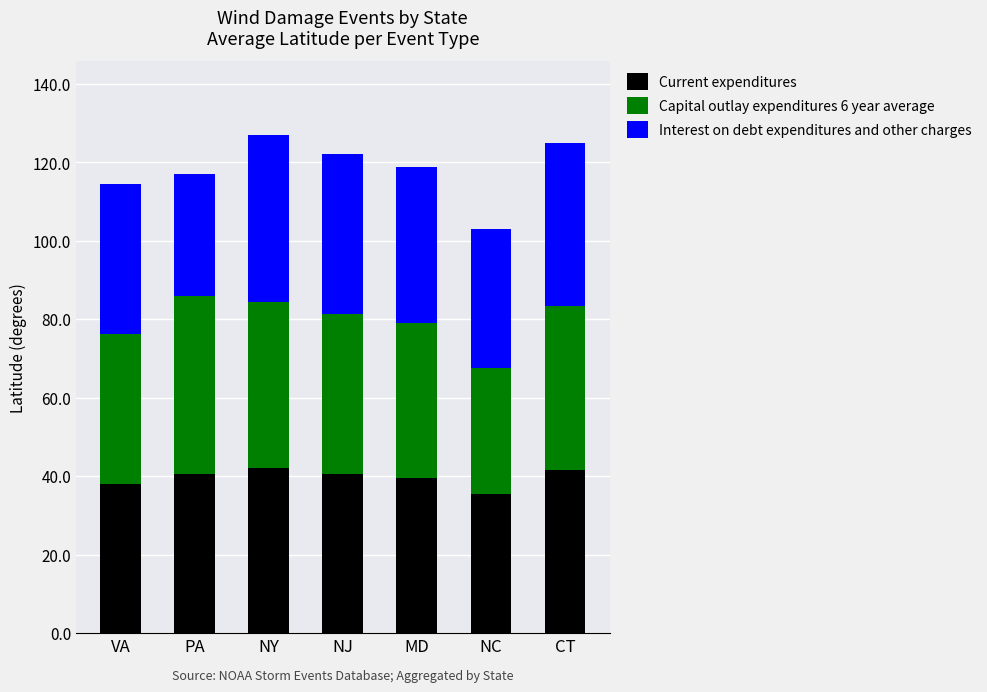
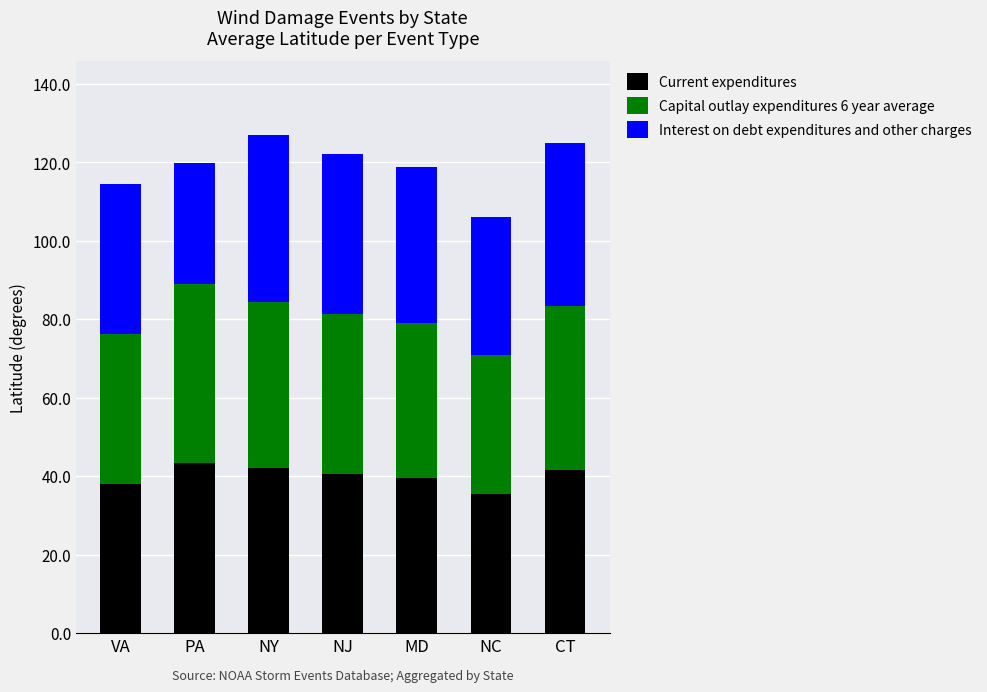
Current expenditures, PA: 41 -> 43
Capital outlay expenditures 6 year average, NC: 32 -> 35
